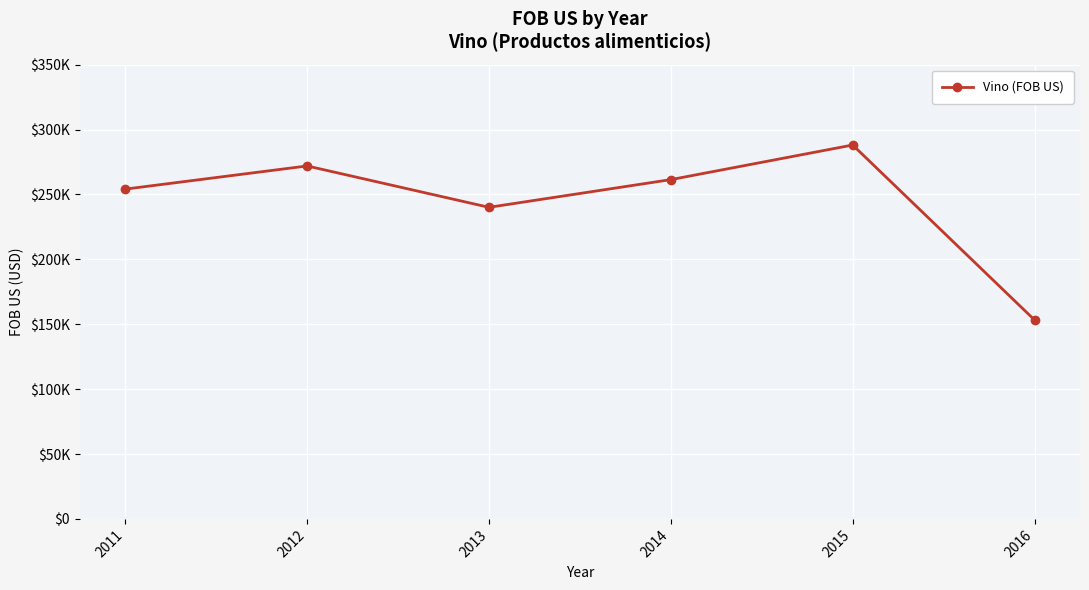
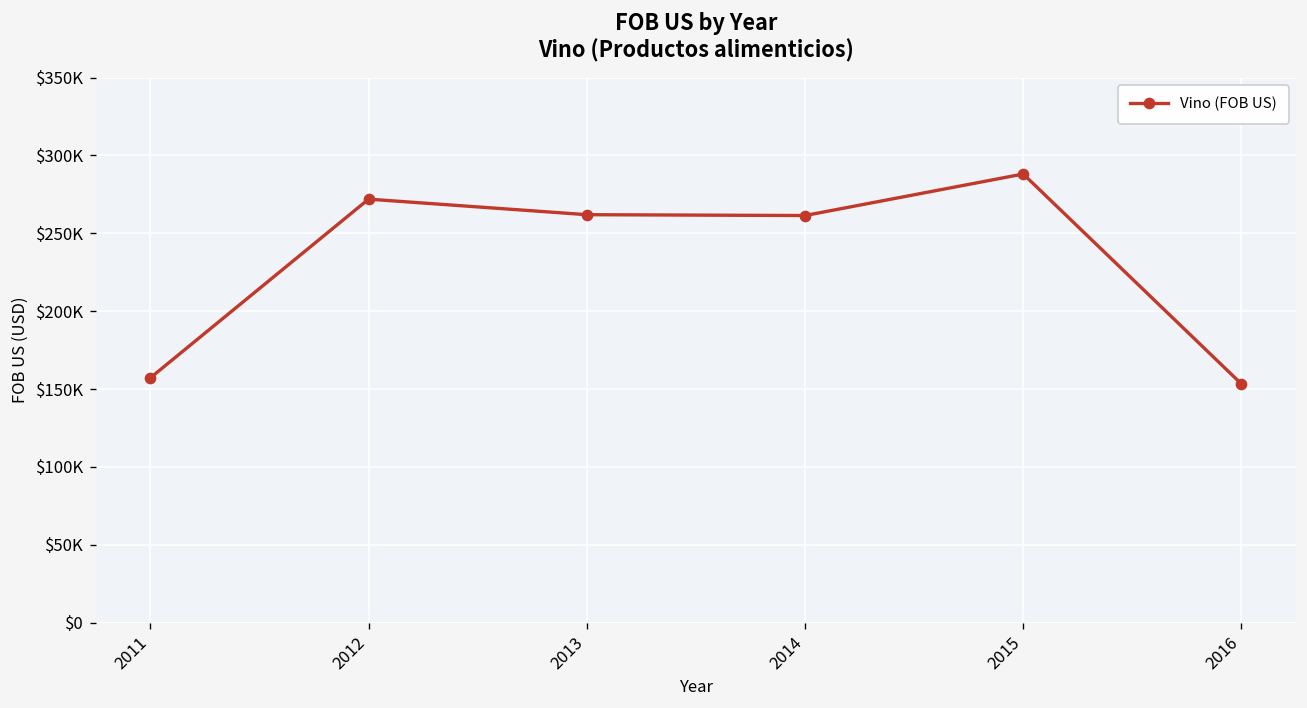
2011: $254000 -> $157000
2013: $240000 -> $262000
